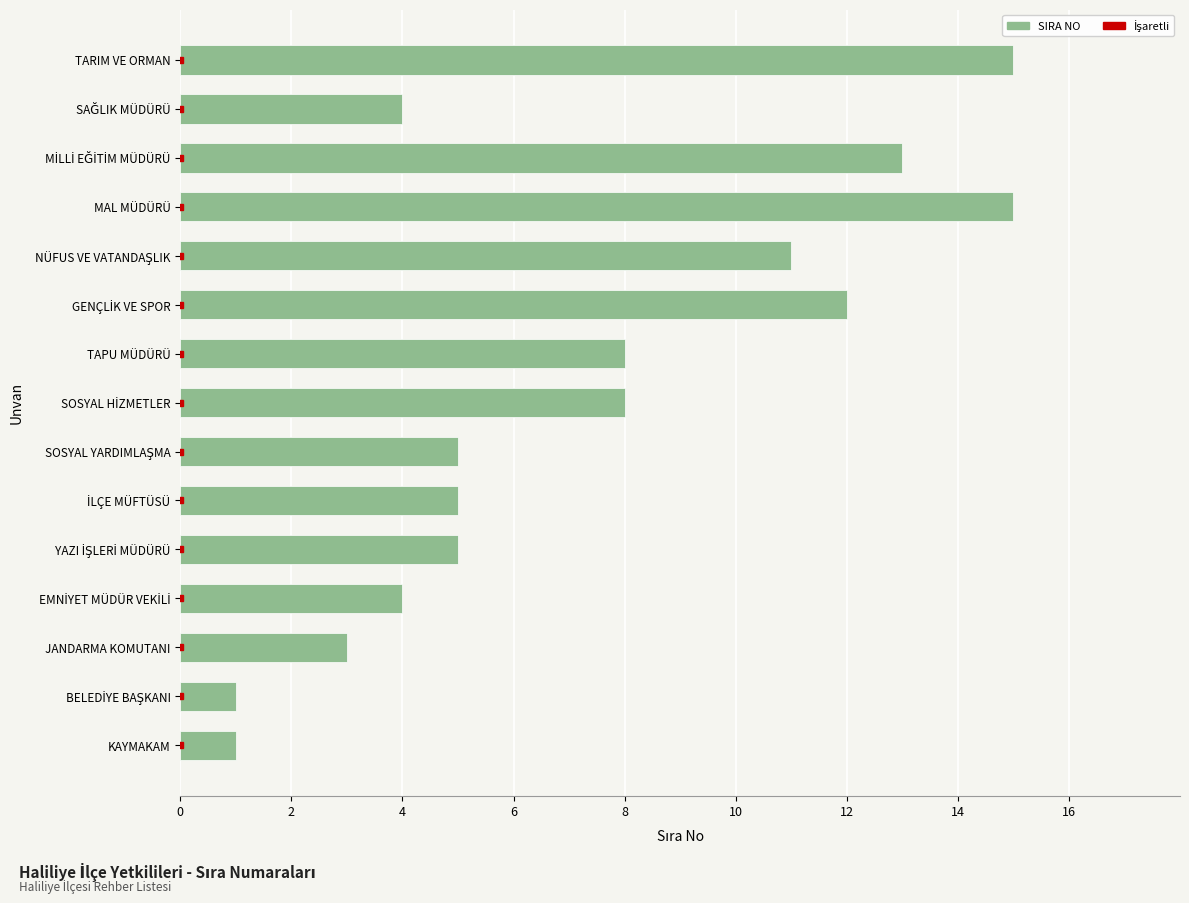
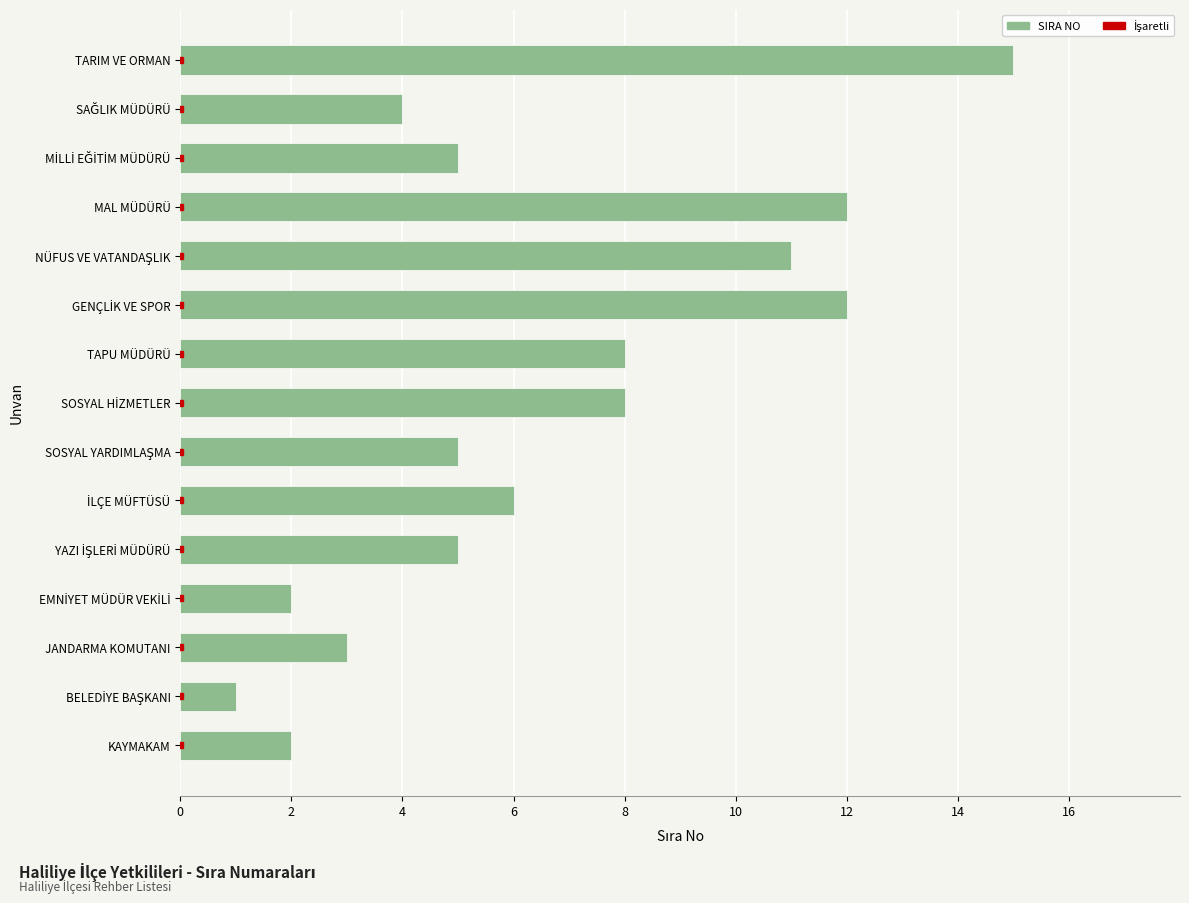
SIRA NO, MİLLİ EĞİTİM MÜDÜRÜ: 13 -> 5
SIRA NO, MAL MÜDÜRÜ: 15 -> 12
SIRA NO, İLÇE MÜFTÜSÜ: 5 -> 6
SIRA NO, EMNİYET MÜDÜR VEKİLİ: 4 -> 2
SIRA NO, KAYMAKAM: 1 -> 2
